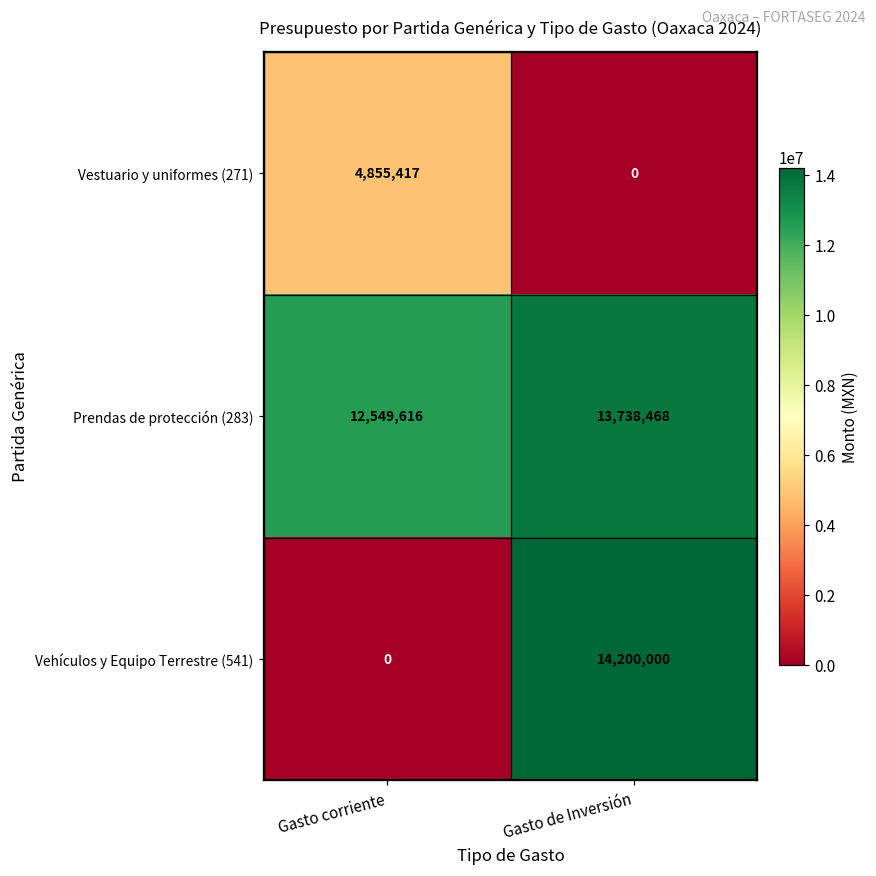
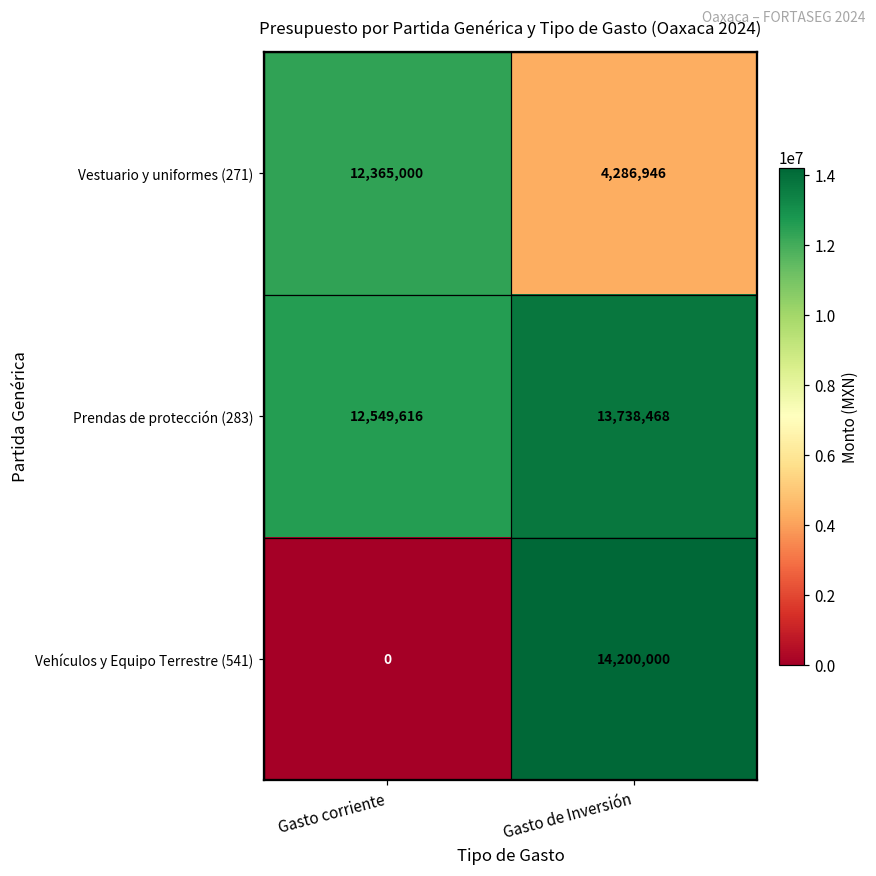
Vestuario y uniformes (271), Gasto corriente: 4,855,417 -> 12,365,000
Vestuario y uniformes (271), Gasto de Inversión: 0 -> 4,286,946
